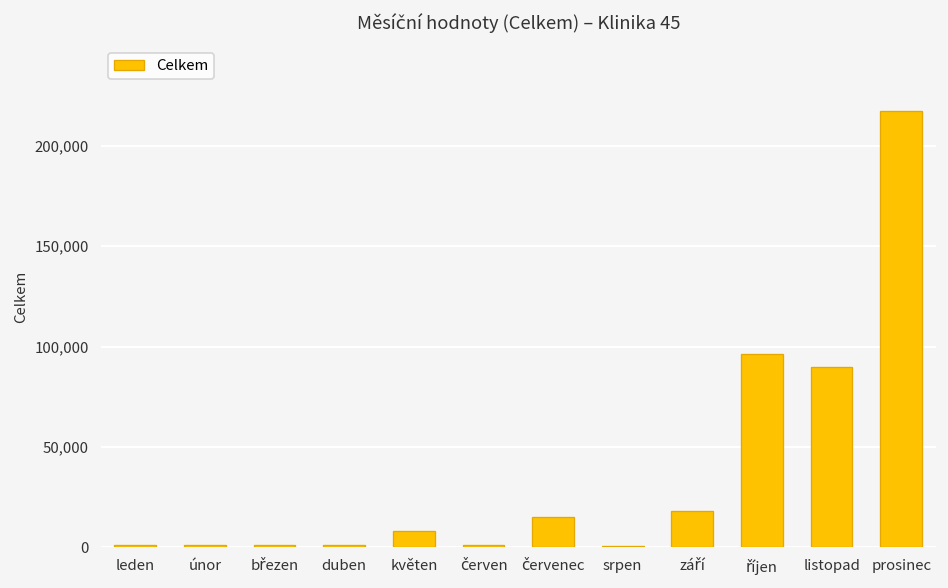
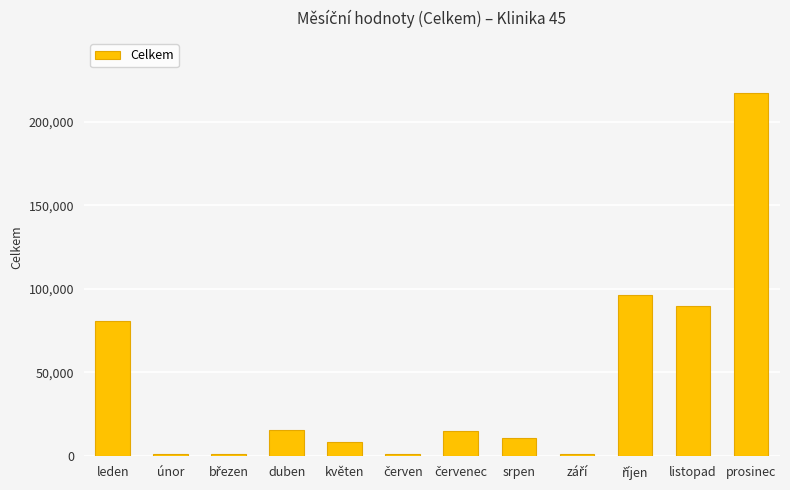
leden: 1,000 -> 81,000
duben: 1,000 -> 16,000
srpen: 1,000 -> 11,000
září: 18,000 -> 1,000
